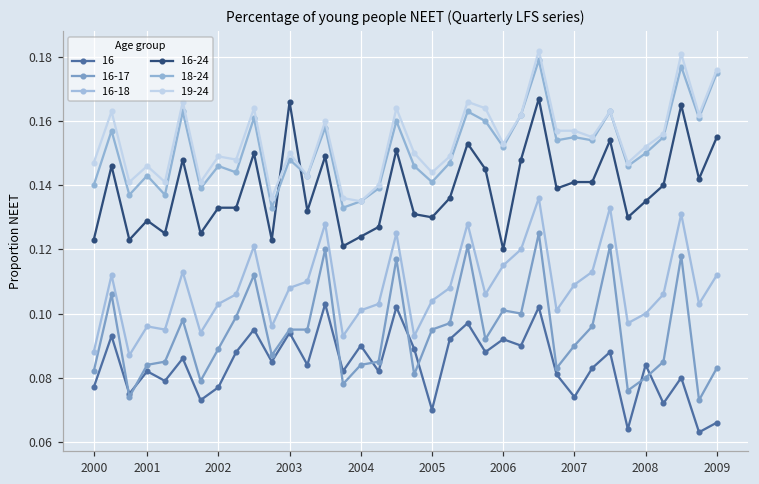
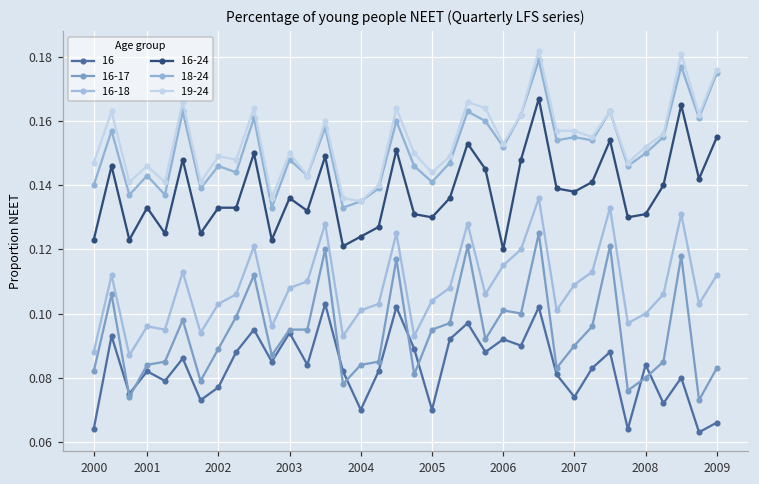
16, 2000: 0.077 -> 0.064
16-24, 2001: 0.129 -> 0.133
16-24, 2003: 0.166 -> 0.136
16, 2004: 0.09 -> 0.07
16-24, 2007: 0.141 -> 0.138
16-24, 2008: 0.135 -> 0.131
